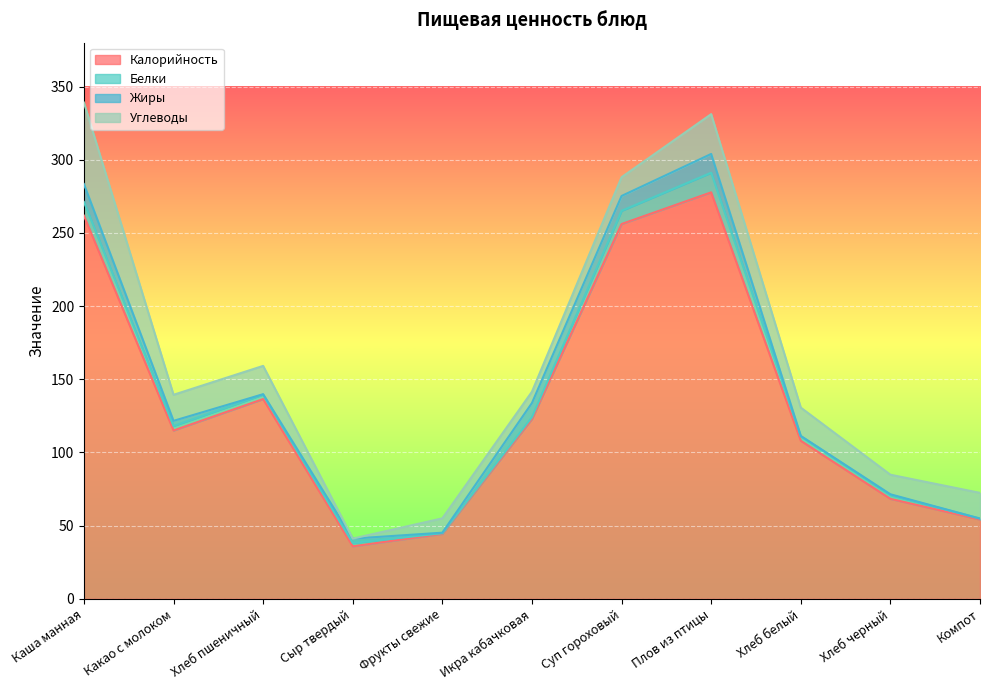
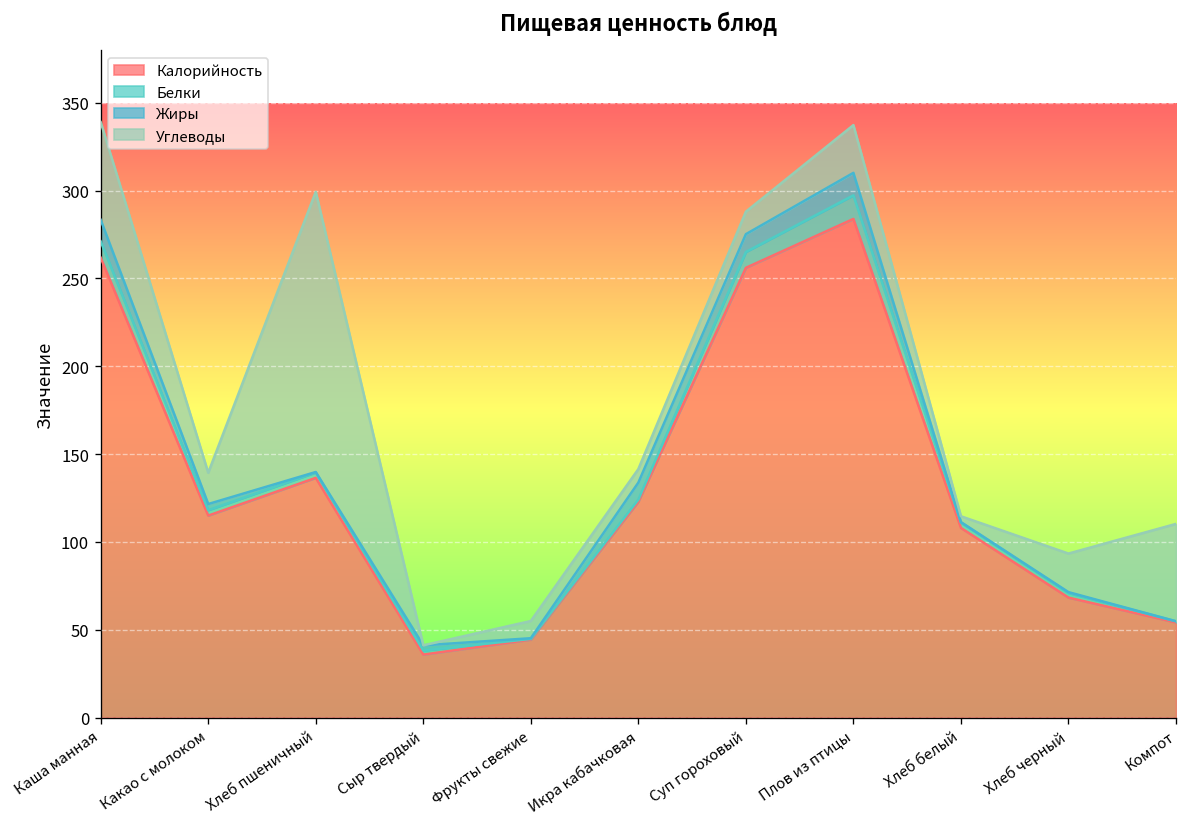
Углеводы, Хлеб пшеничный: 19 -> 160
Калорийность, Плов из птицы: 278 -> 284
Углеводы, Хлеб белый: 19 -> 3
Углеводы, Хлеб черный: 13 -> 22
Углеводы, Компот: 18 -> 55
